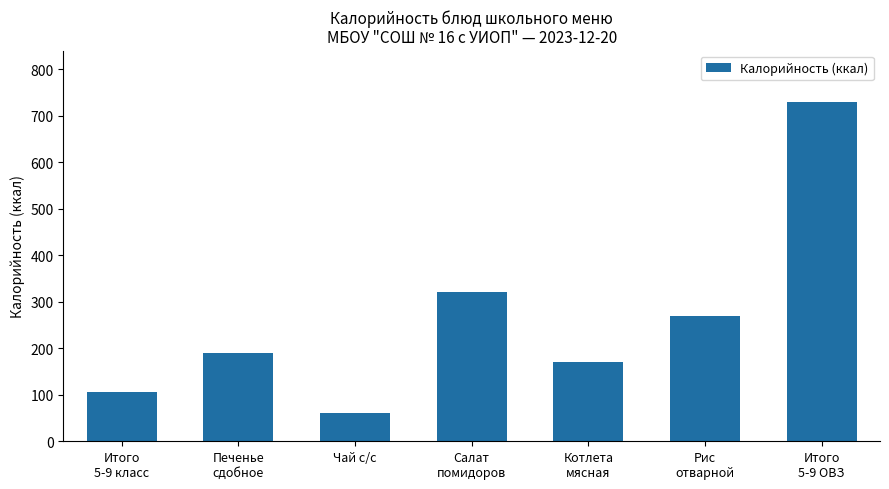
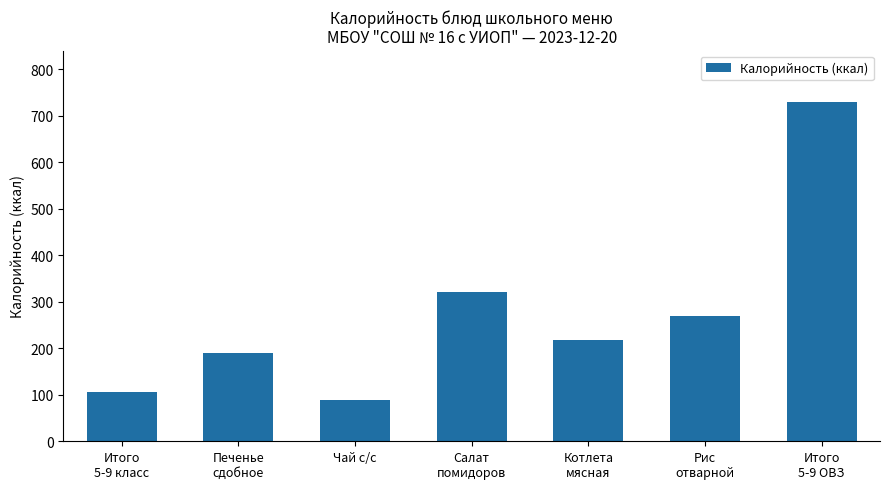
Чай с/с: 60 -> 90
Котлета мясная: 170 -> 220
